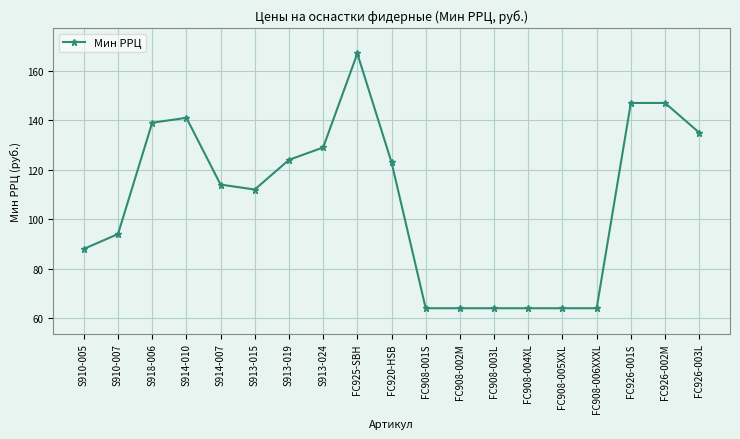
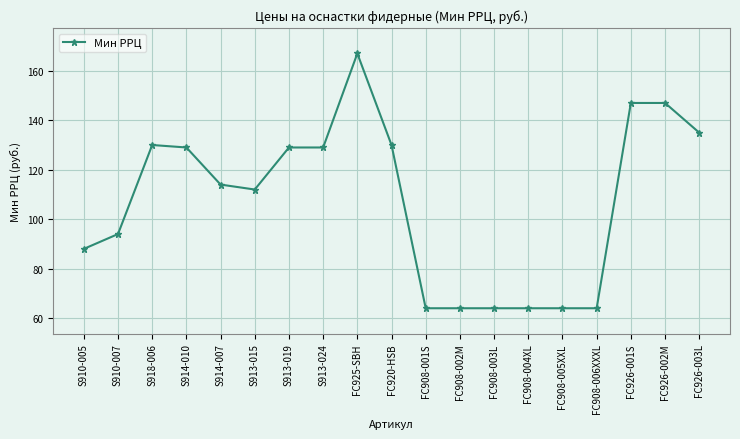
S918-006: 139 -> 130
S914-010: 141 -> 129
S913-019: 124 -> 129
FC920-HSB: 123 -> 130
